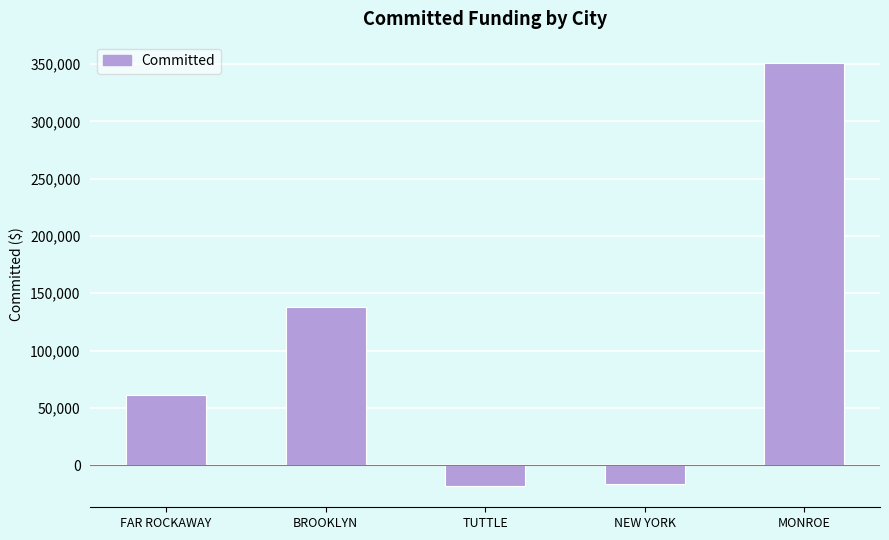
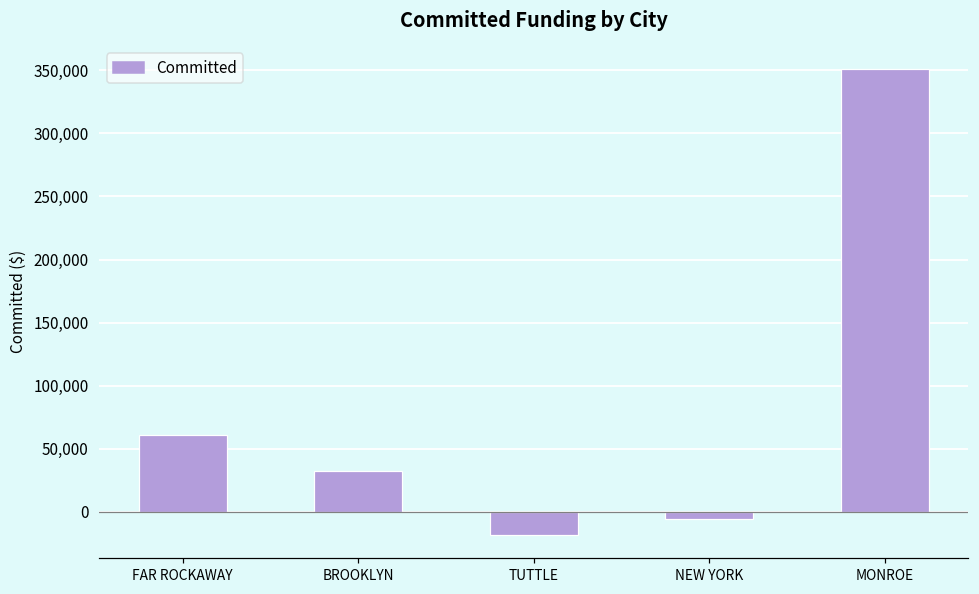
BROOKLYN: 138,000 -> 33,000
NEW YORK: -17,000 -> -6,000
